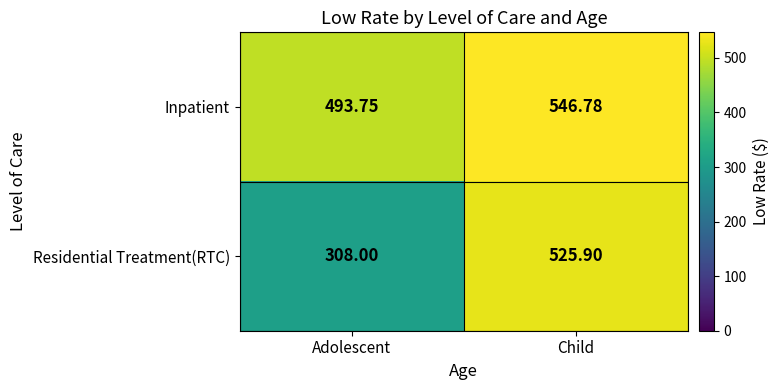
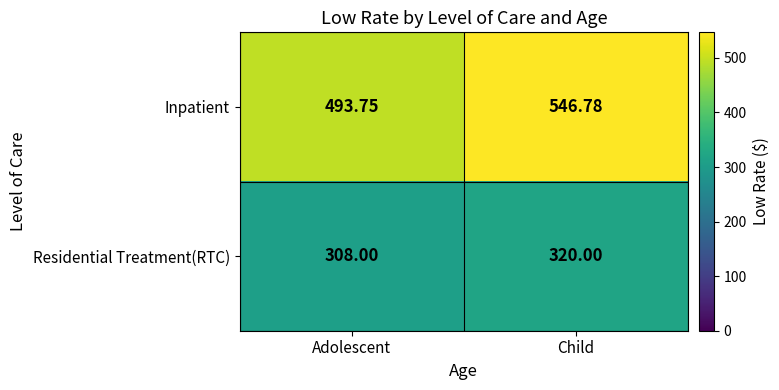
Residential Treatment(RTC), Child: 525.90 -> 320.00
